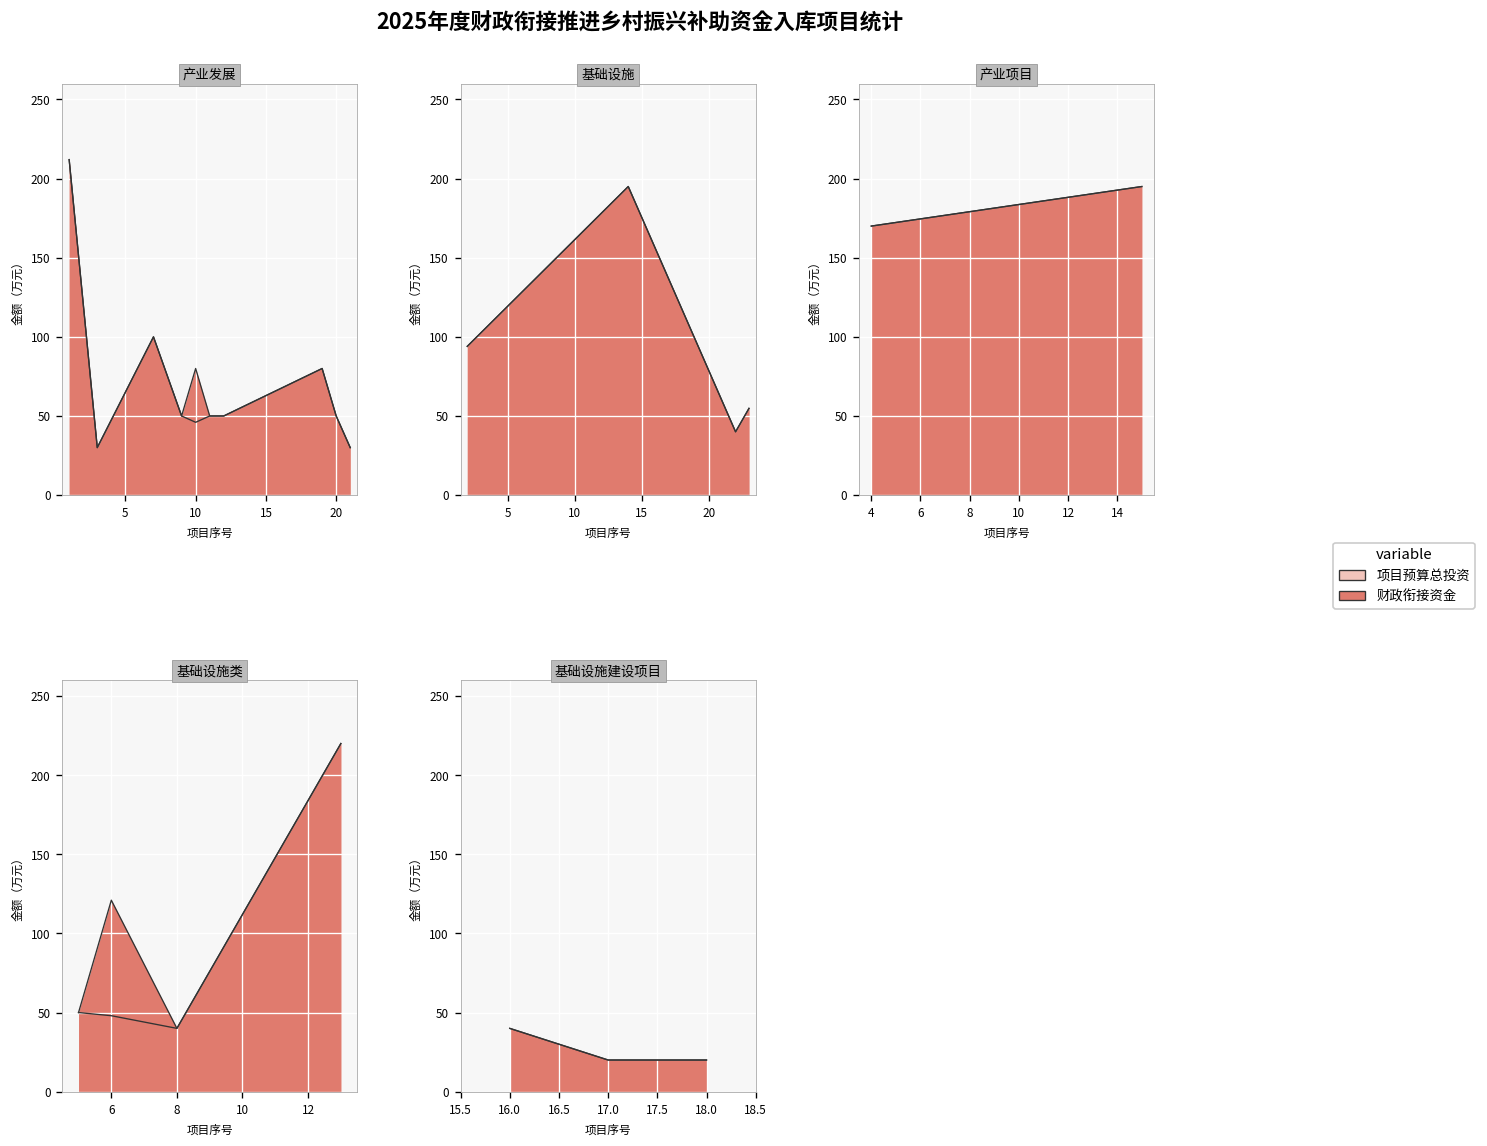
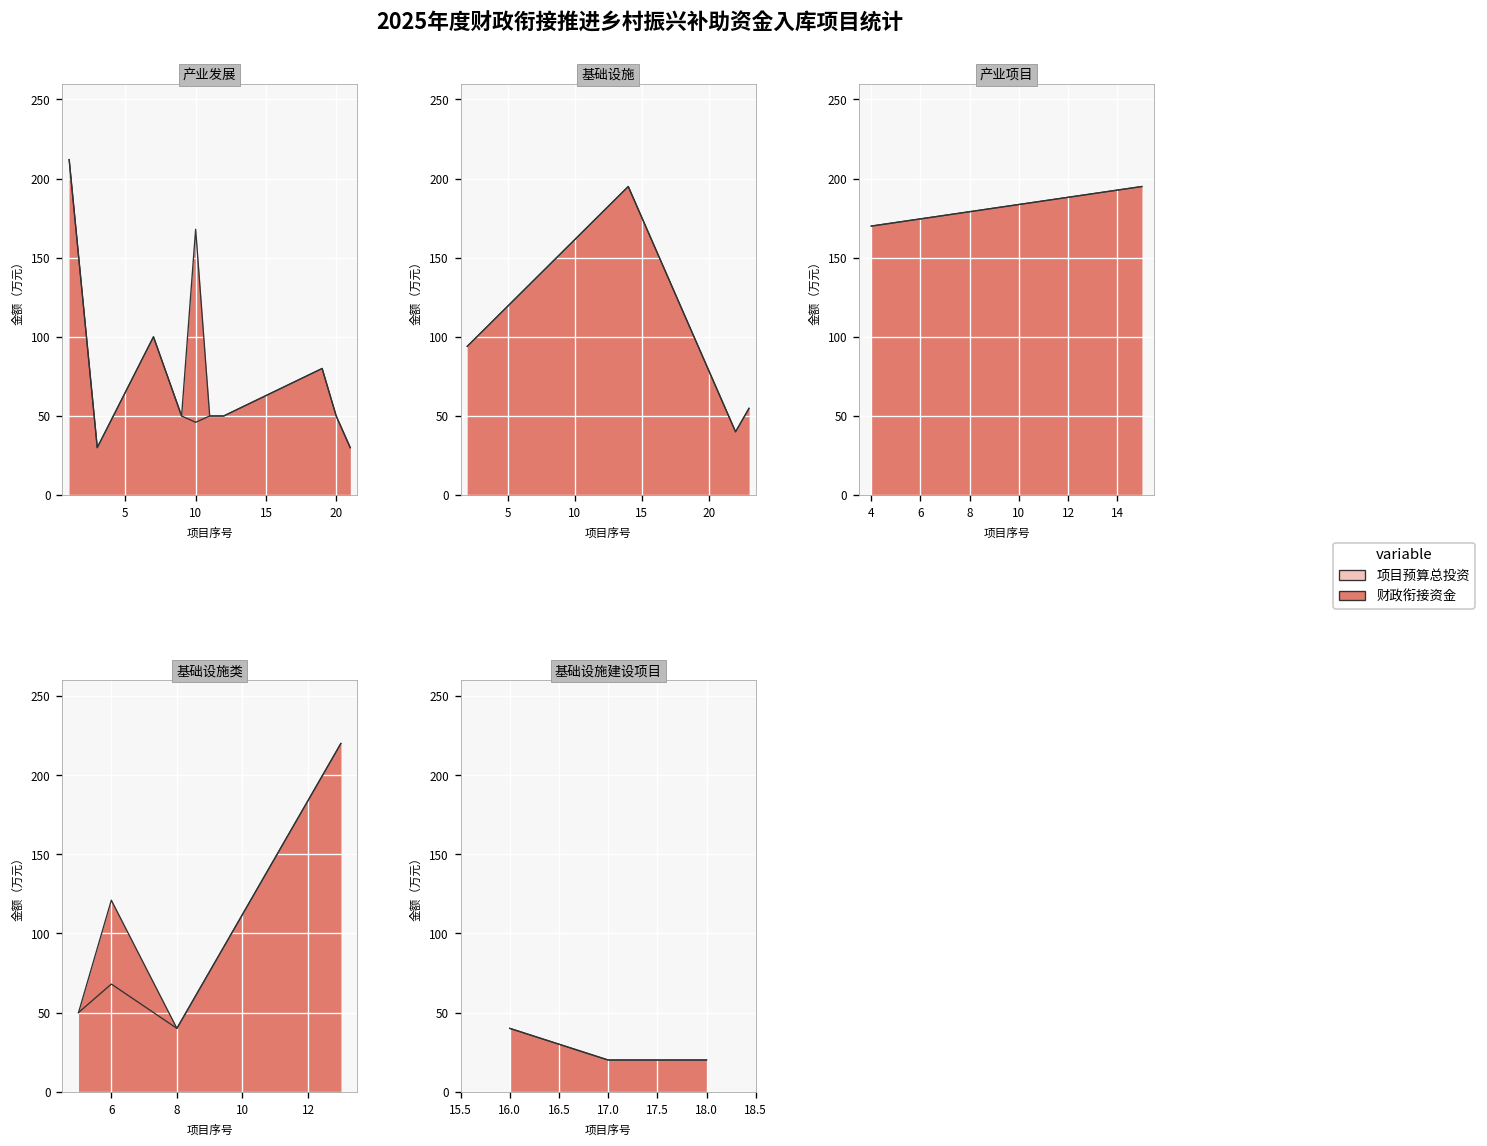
产业发展, 财政衔接资金, 10: 80 -> 168
基础设施类, 项目预算总投资, 6: 48 -> 68
